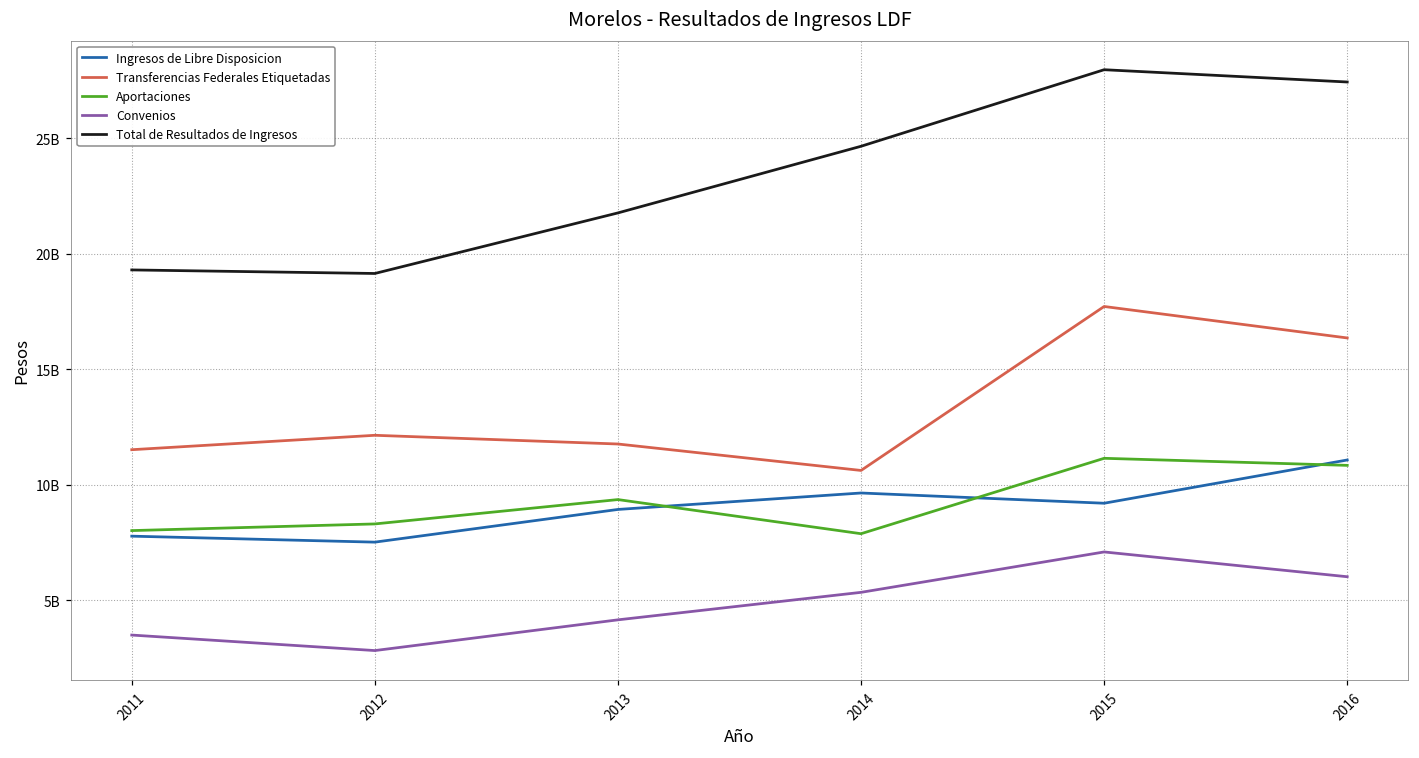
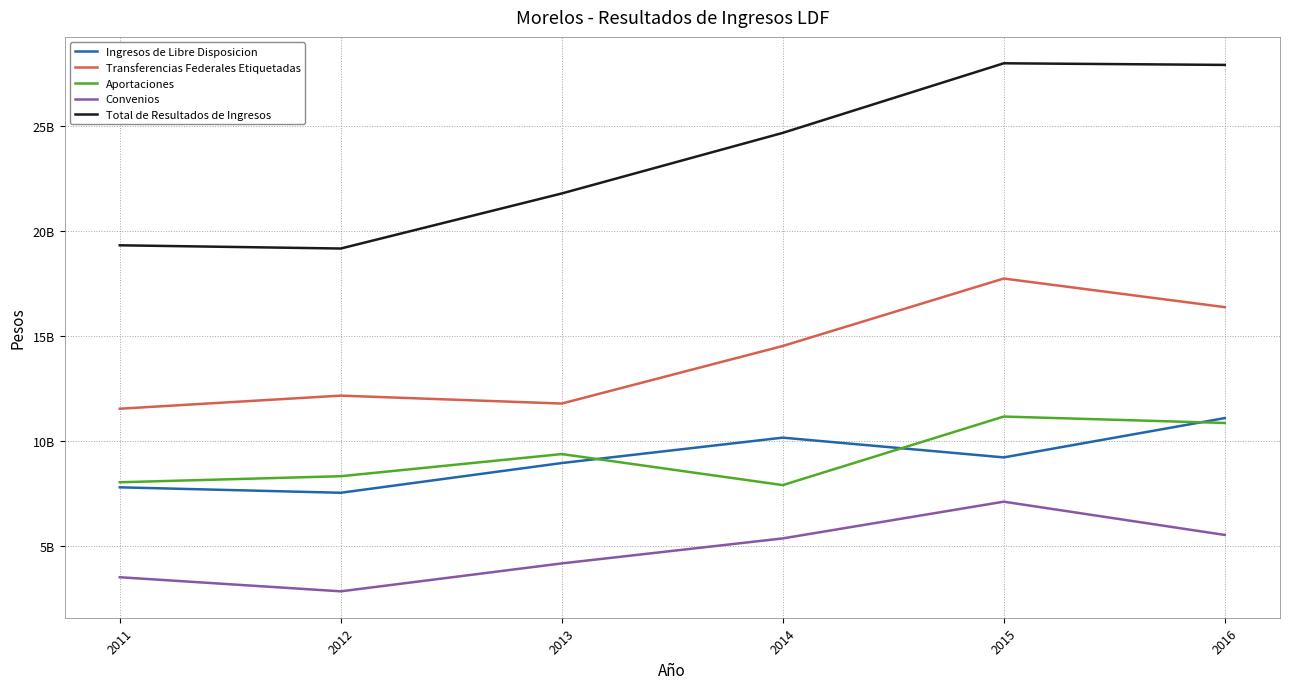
Ingresos de Libre Disposicion, 2014: 9700000000 -> 10100000000
Transferencias Federales Etiquetadas, 2014: 10600000000 -> 14500000000
Convenios, 2016: 6000000000 -> 5500000000
Total de Resultados de Ingresos, 2016: 27400000000 -> 27900000000
